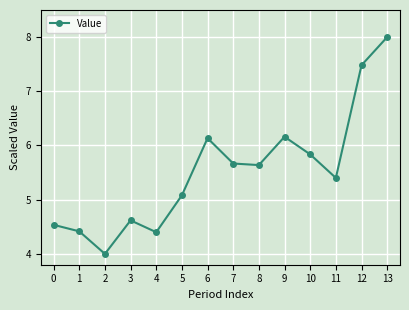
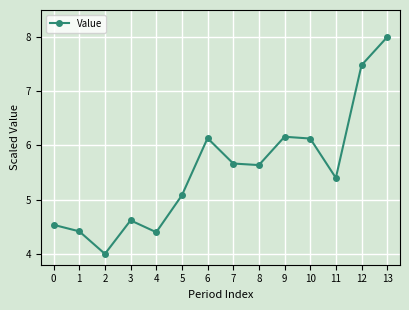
10: 5.8 -> 6.1
